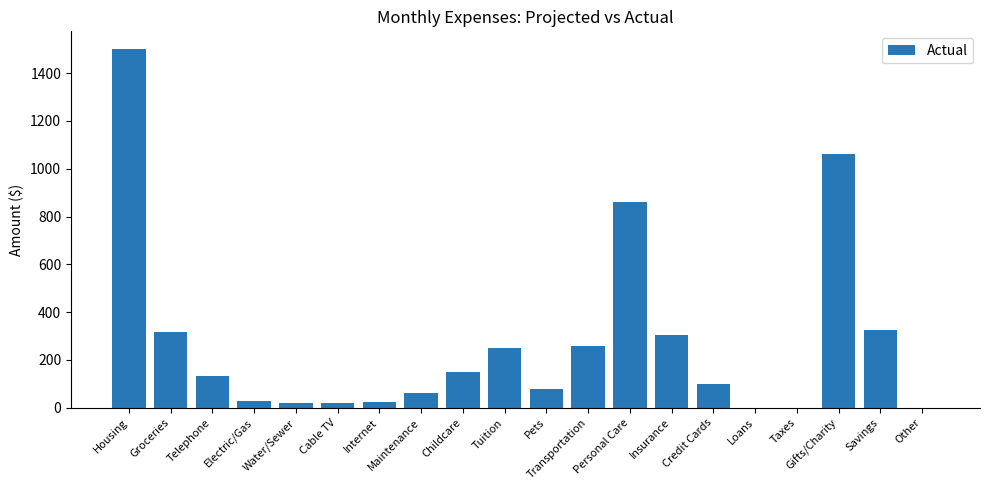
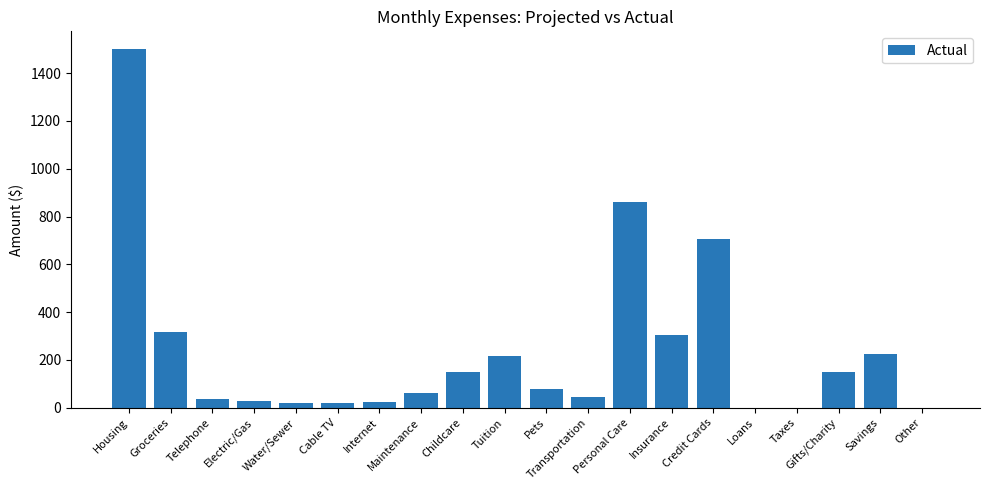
Telephone: 130 -> 40
Tuition: 250 -> 220
Transportation: 260 -> 50
Credit Cards: 100 -> 710
Gifts/Charity: 1060 -> 150
Savings: 330 -> 230
